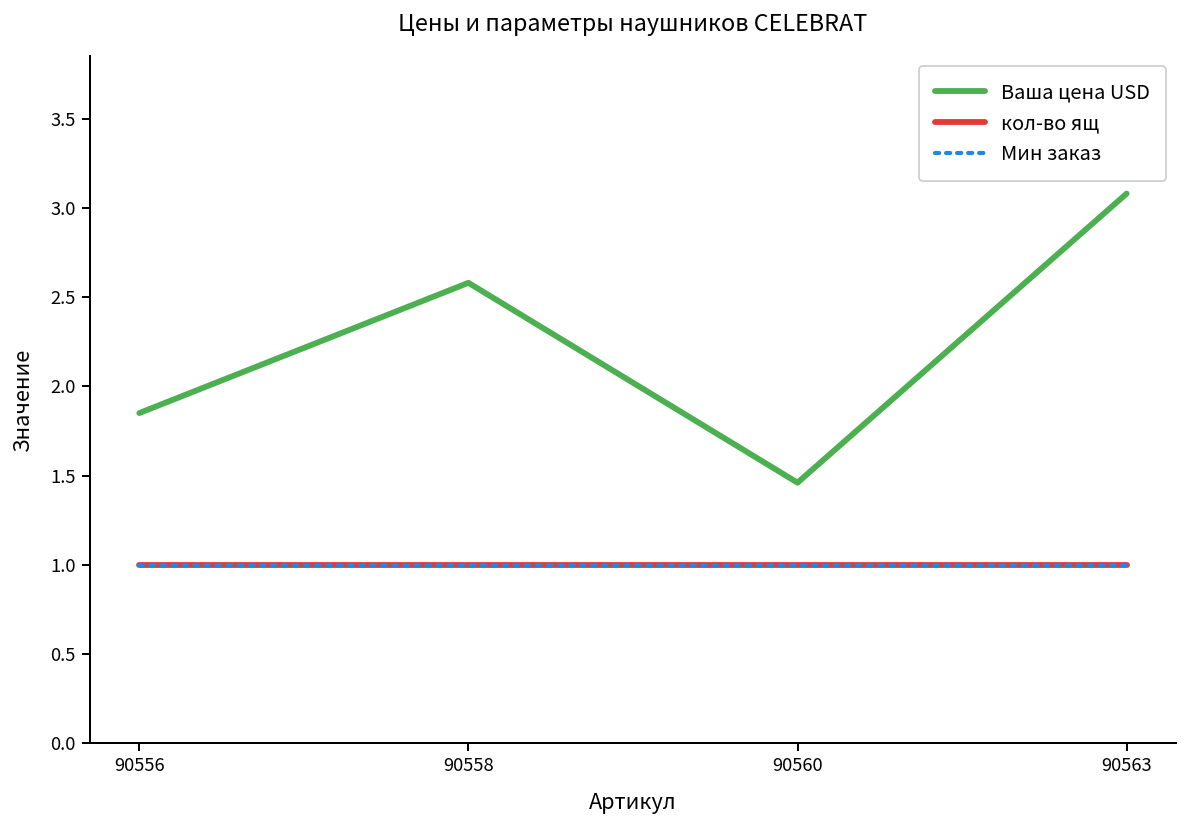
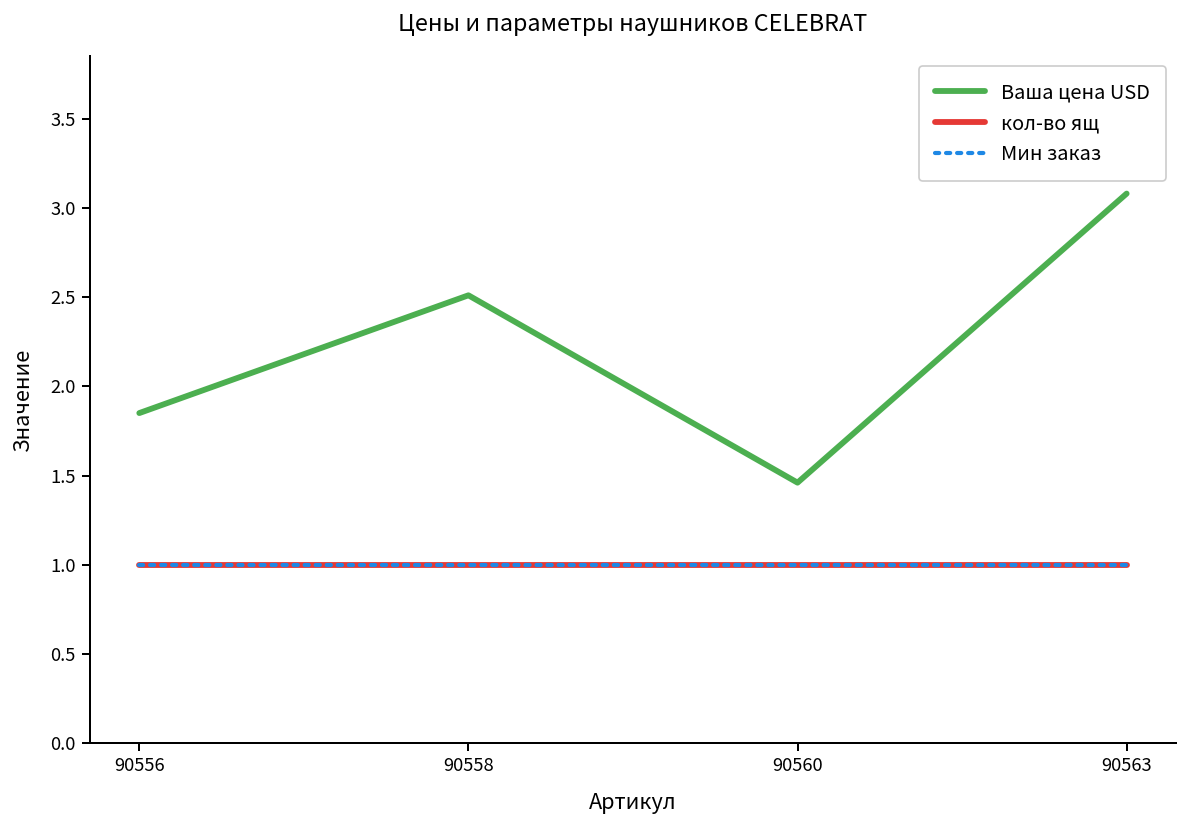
Ваша цена USD, 90558: 2.58 -> 2.51
